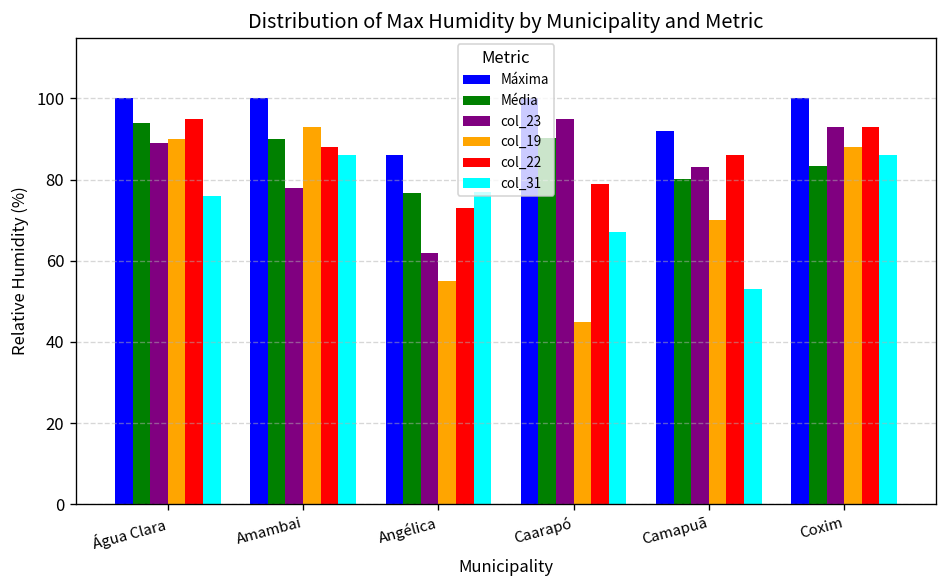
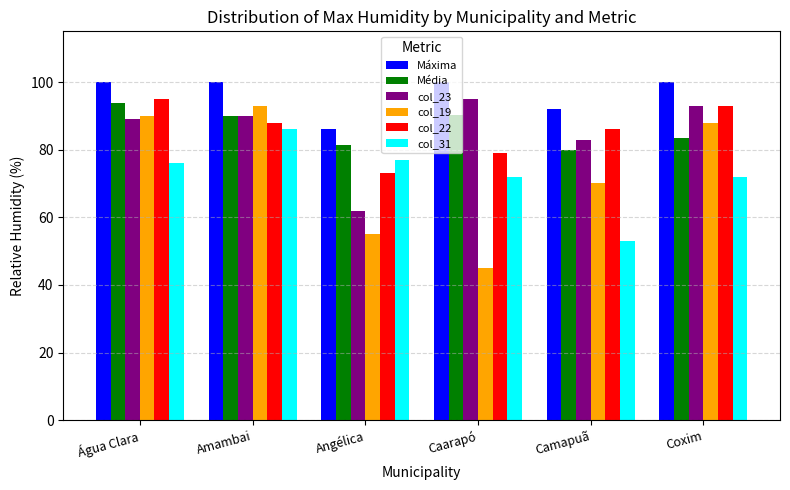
col_23, Amambai: 78 -> 90
Média, Angélica: 77 -> 81
col_31, Caarapó: 67 -> 72
col_31, Coxim: 86 -> 72
